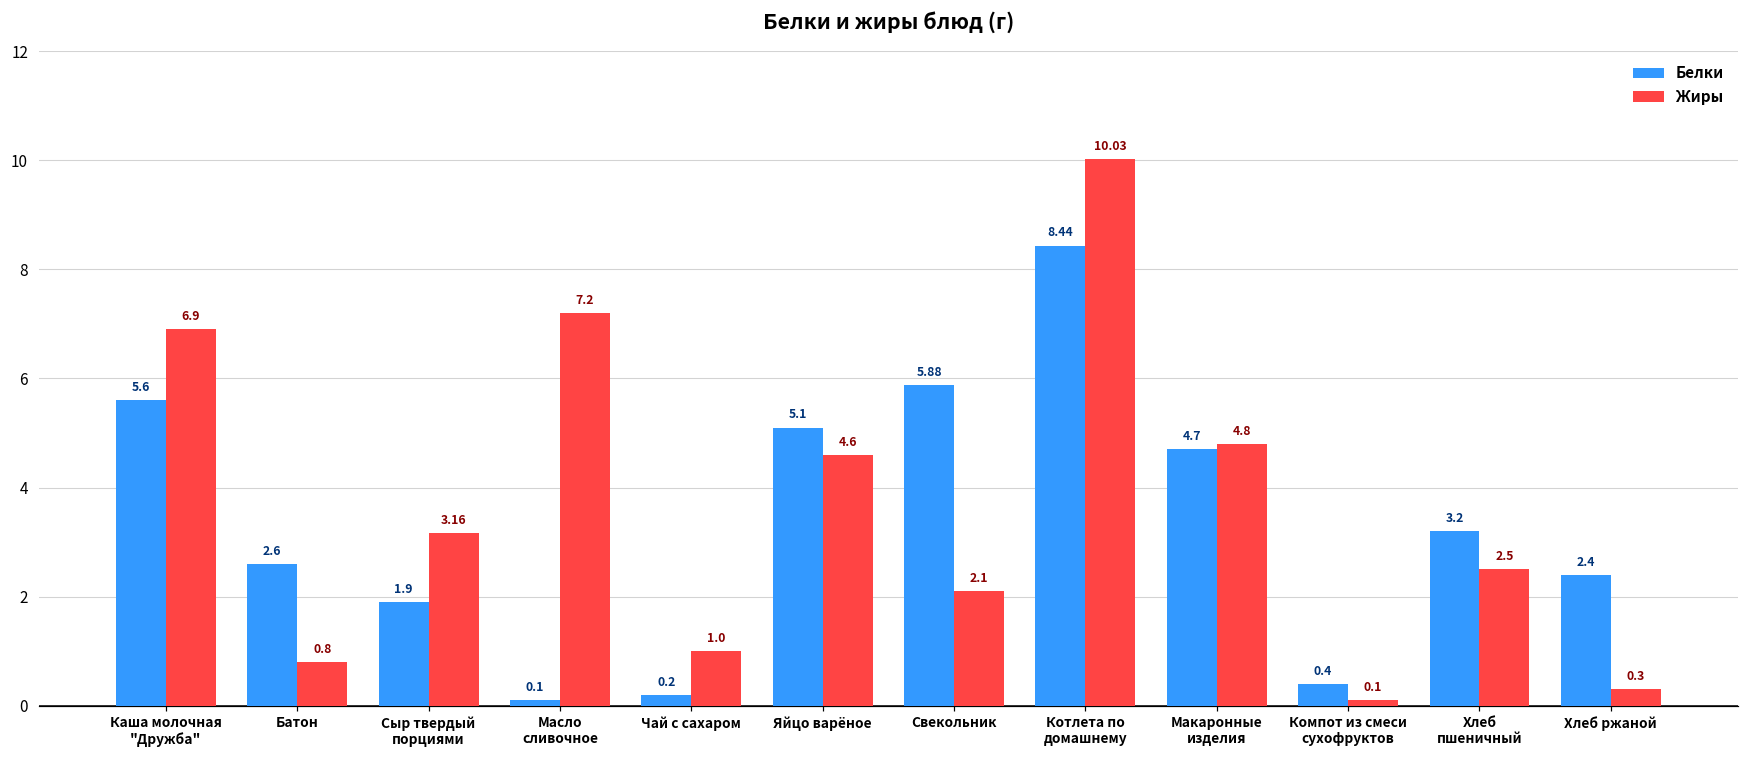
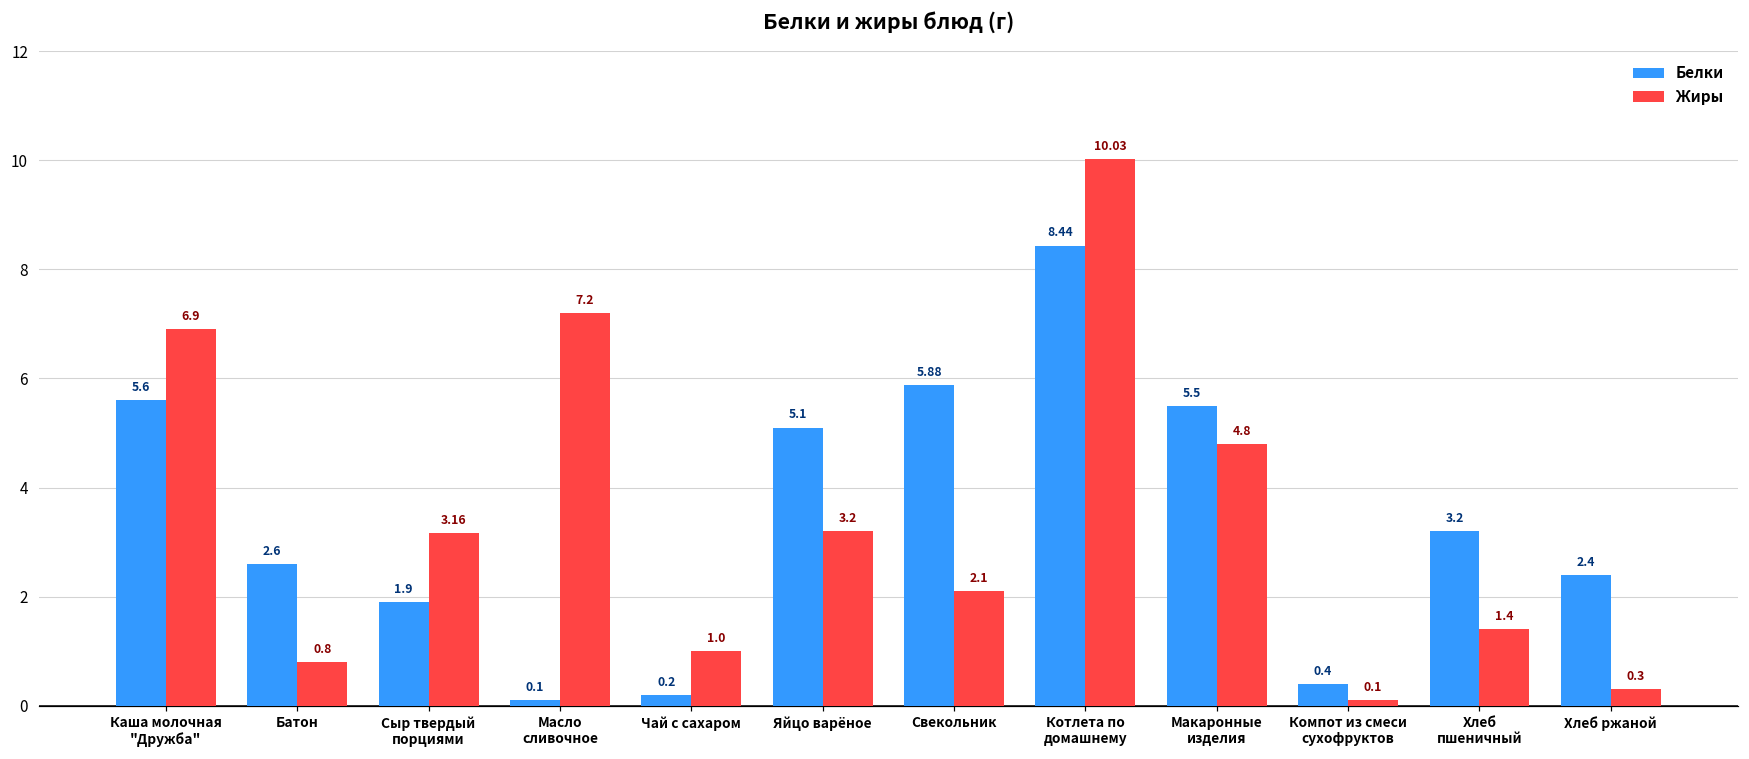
Жиры, Яйцо варёное: 4.6 -> 3.2
Белки, Макаронные изделия: 4.7 -> 5.5
Жиры, Хлеб пшеничный: 2.5 -> 1.4
